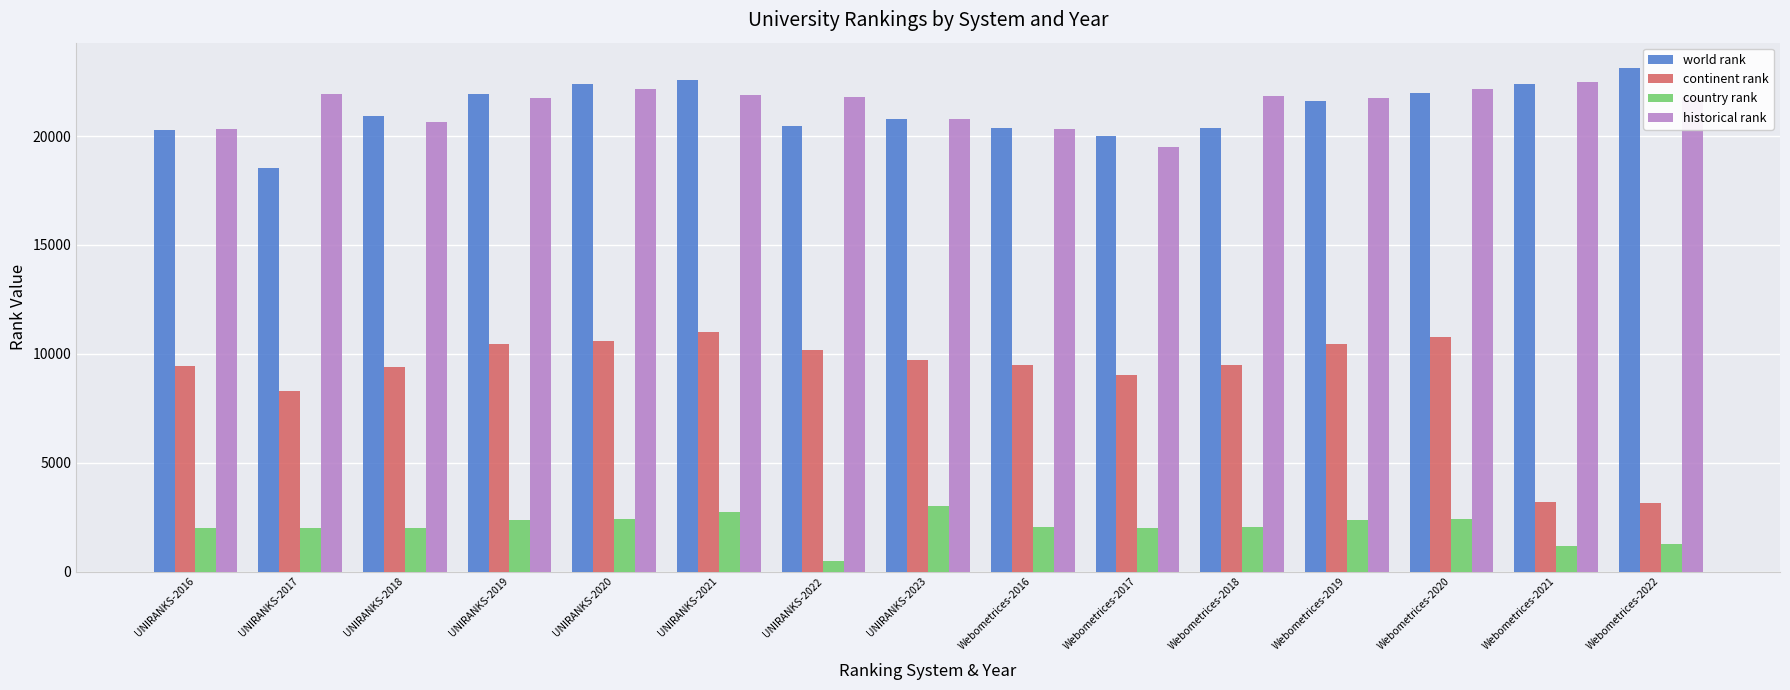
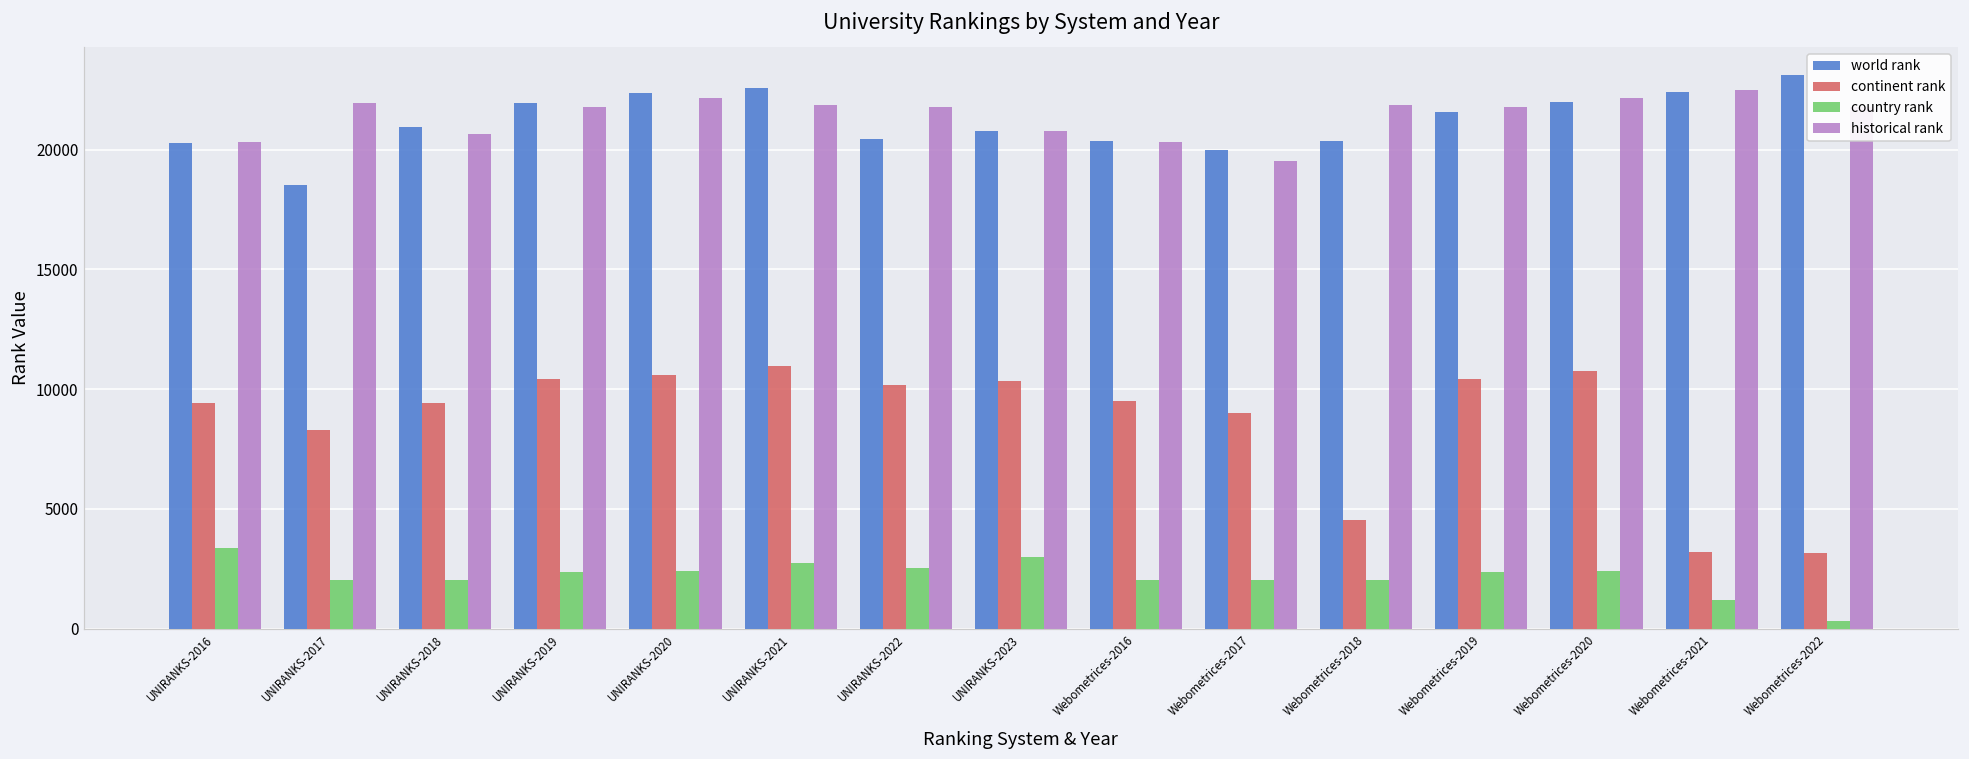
country rank, UNIRANKS-2016: 2000 -> 3400
country rank, UNIRANKS-2022: 500 -> 2500
continent rank, UNIRANKS-2023: 9700 -> 10300
continent rank, Webometrices-2018: 9500 -> 4500
country rank, Webometrices-2022: 1300 -> 300
